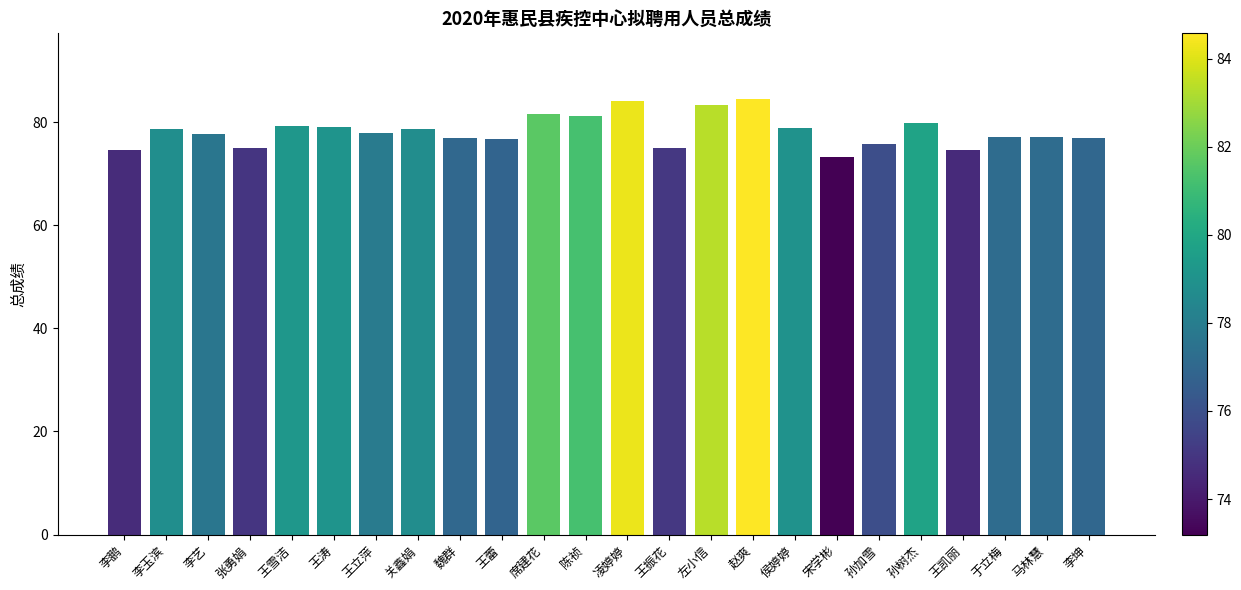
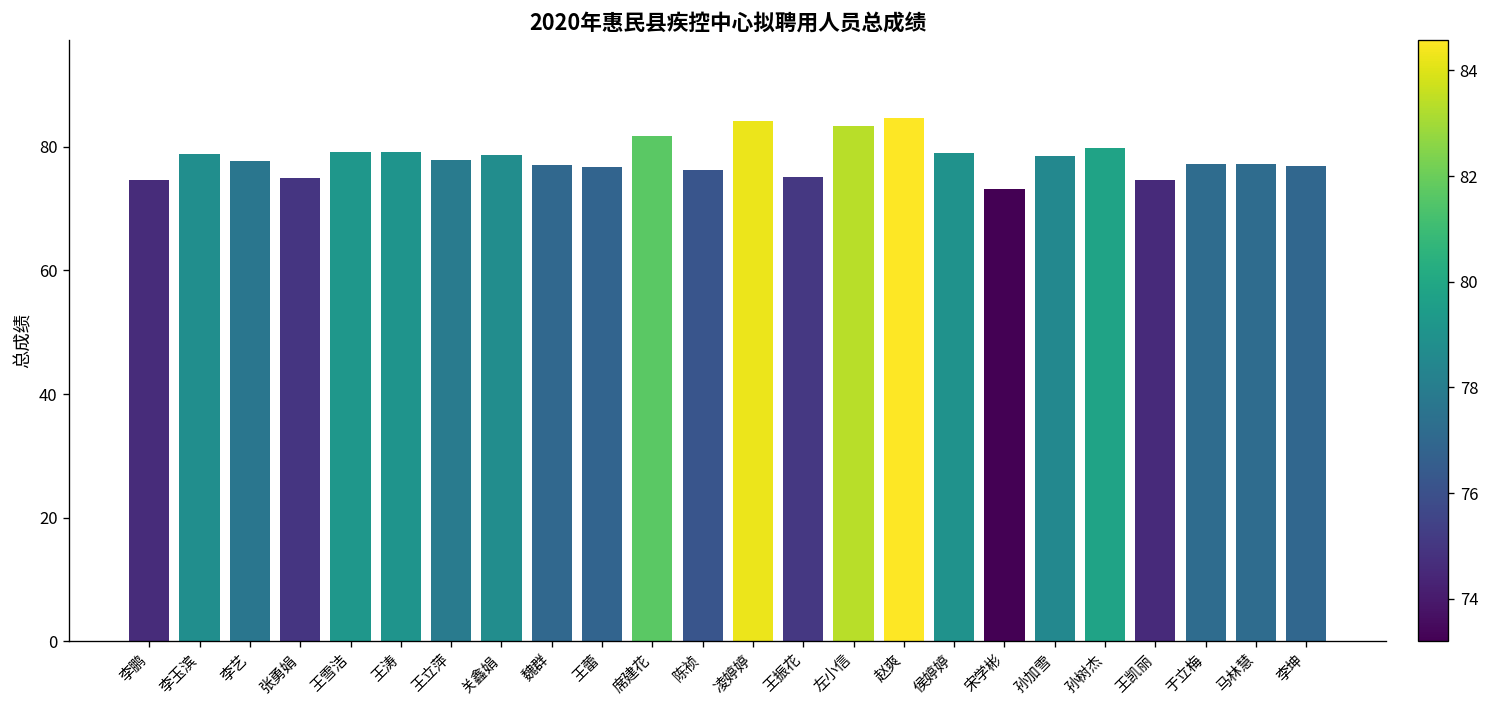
陈祯: 81 -> 76
孙加雪: 76 -> 78
